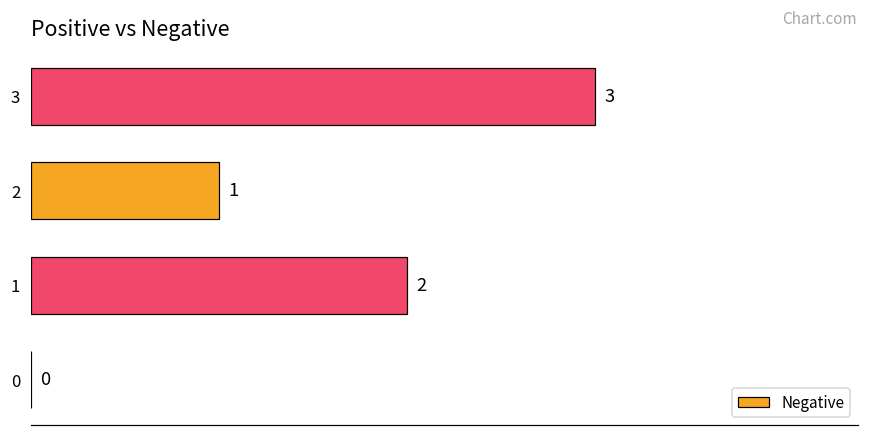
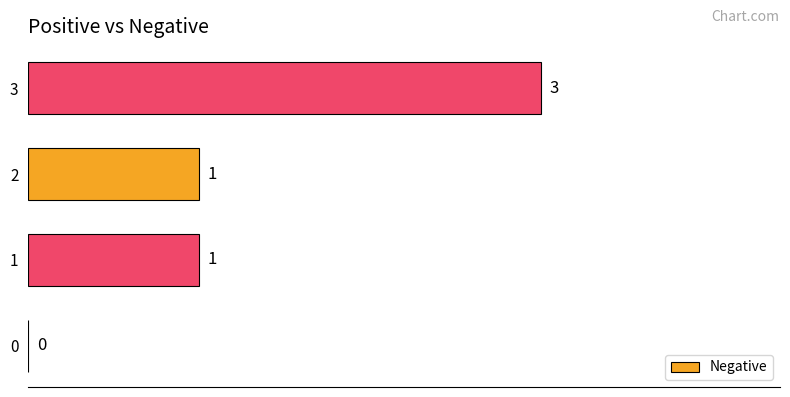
1: 2 -> 1
